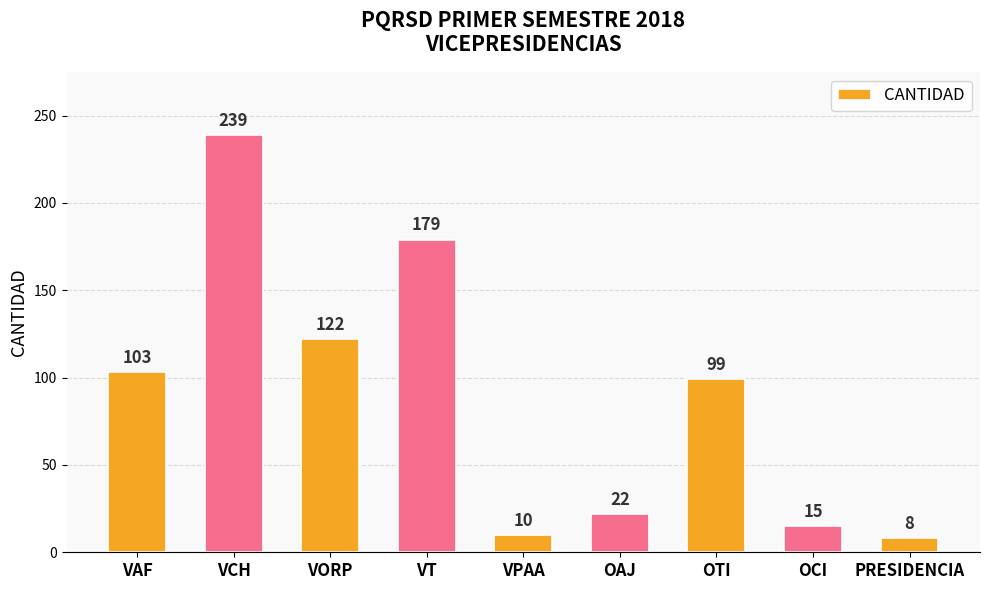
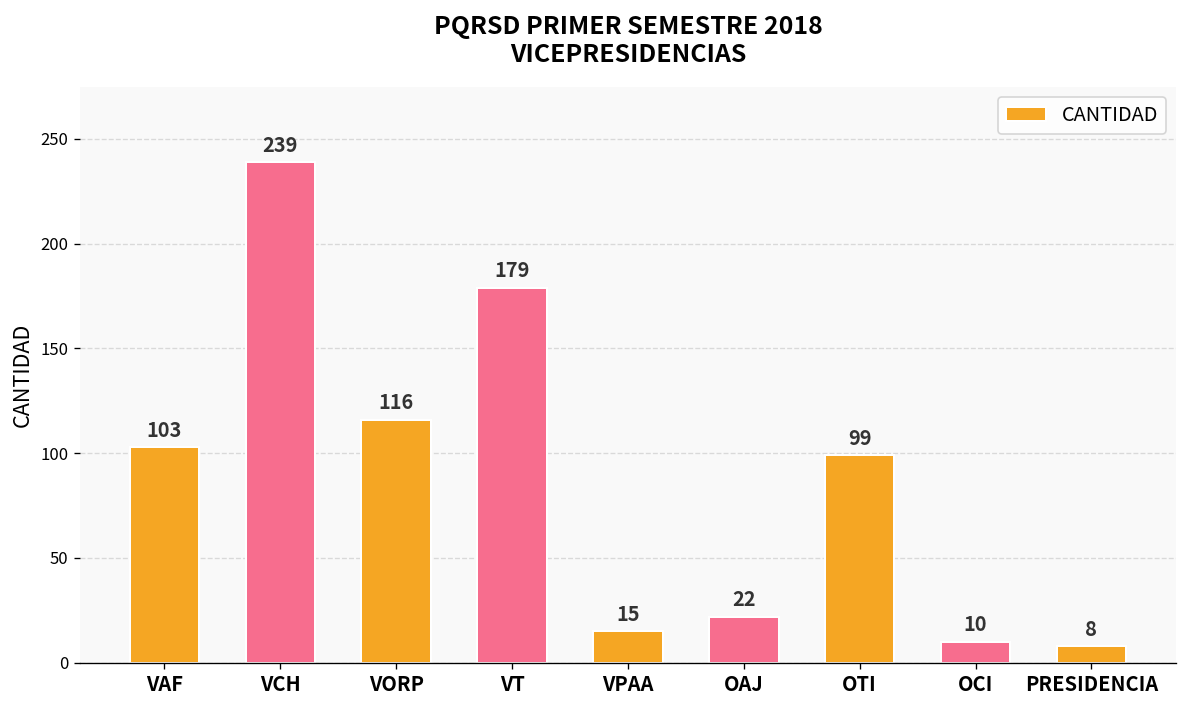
VORP: 122 -> 116
VPAA: 10 -> 15
OCI: 15 -> 10
